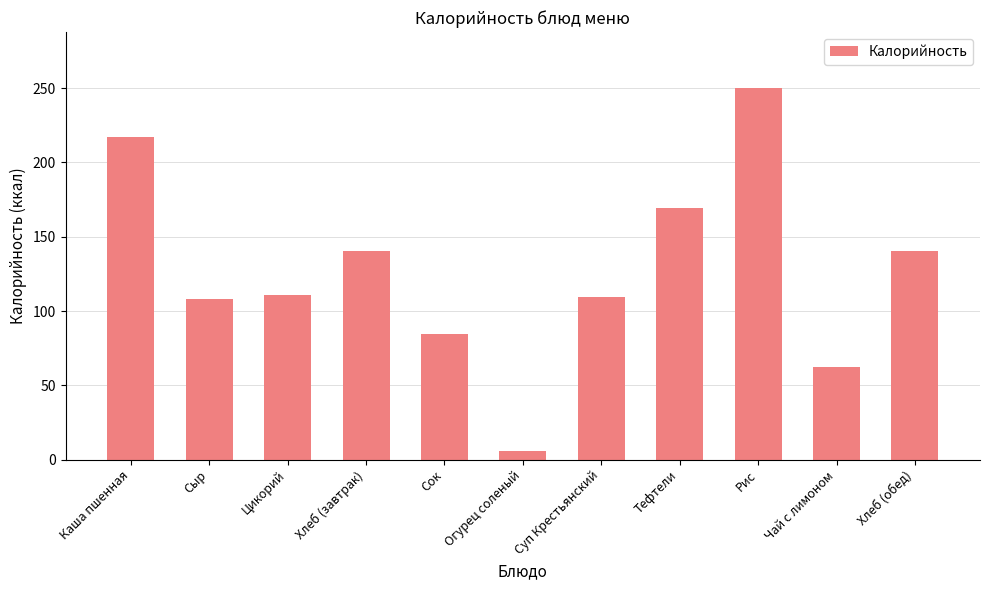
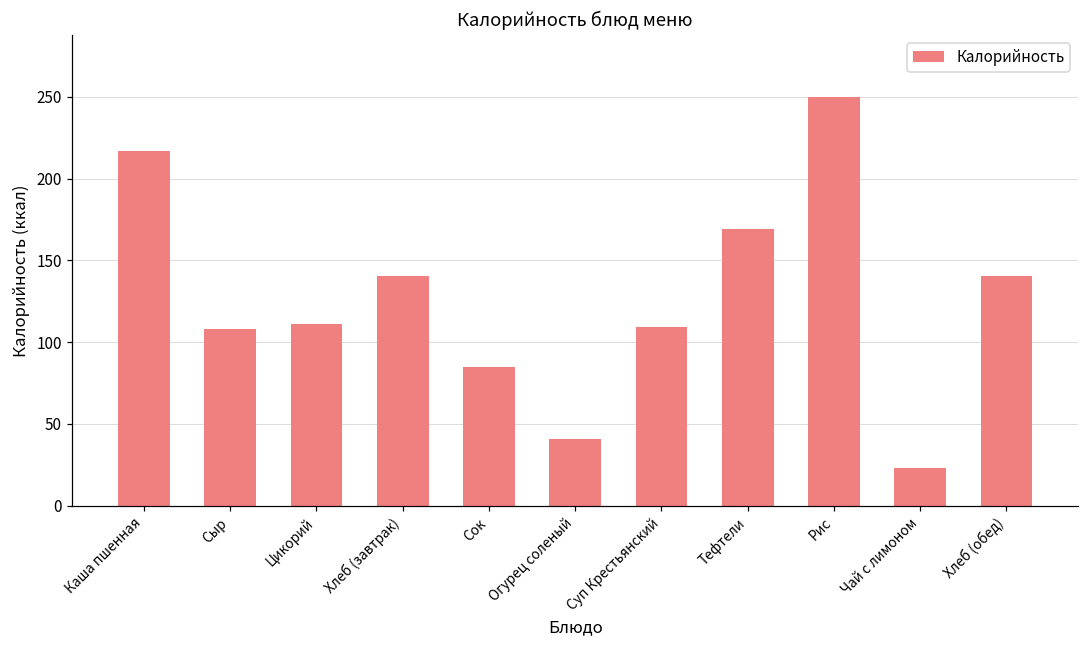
Огурец соленый: 6 -> 41
Чай с лимоном: 62 -> 23
